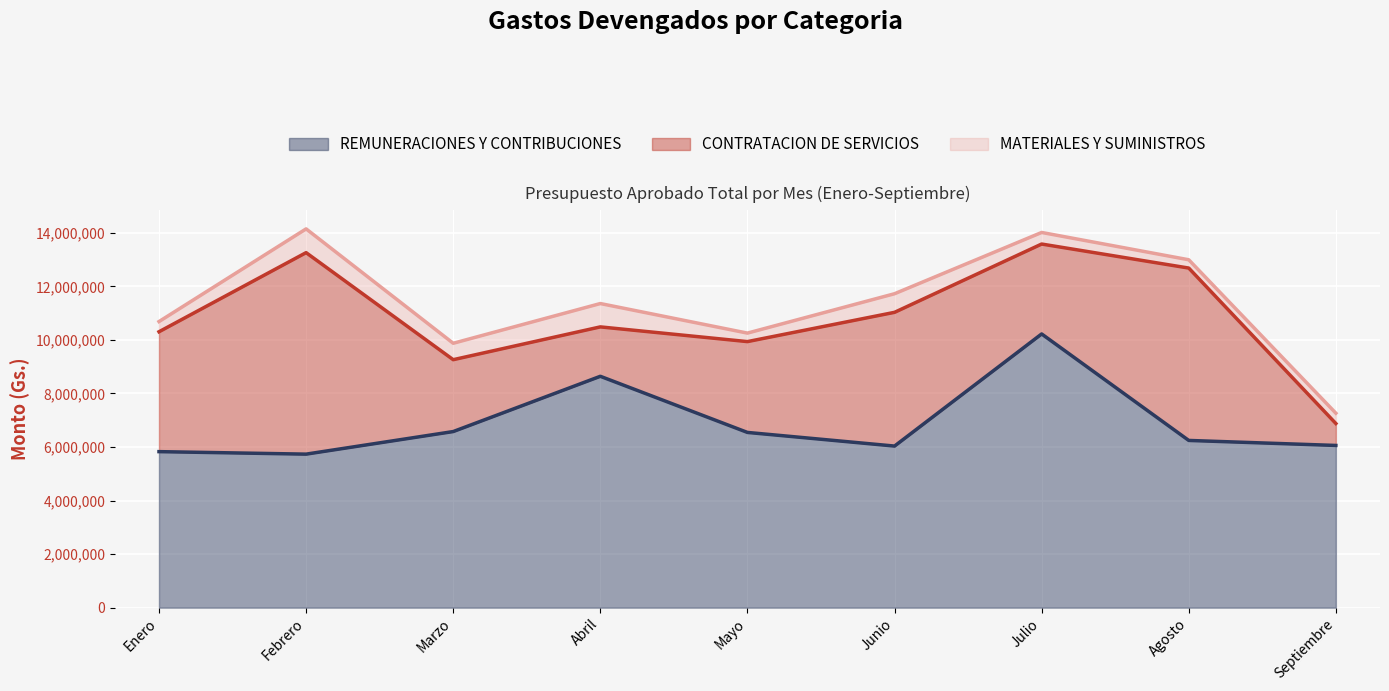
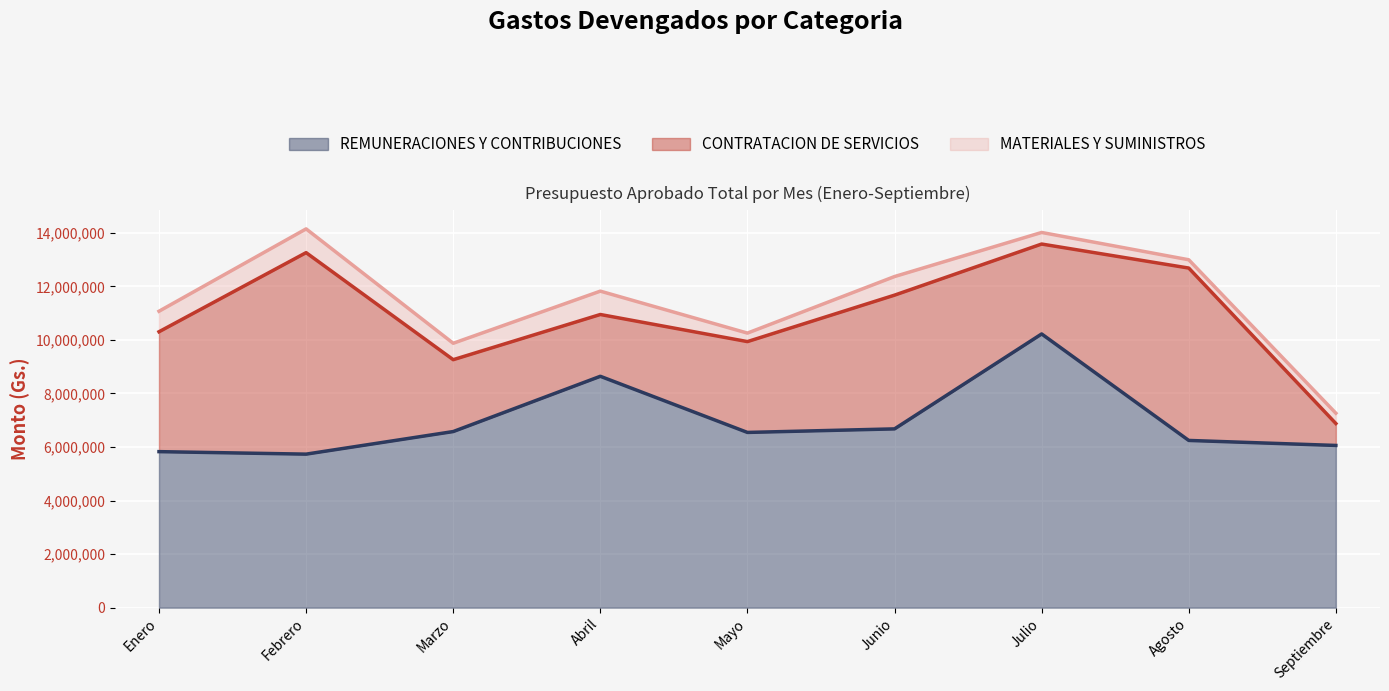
MATERIALES Y SUMINISTROS, Enero: 400,000 -> 800,000
CONTRATACION DE SERVICIOS, Abril: 1,800,000 -> 2,300,000
REMUNERACIONES Y CONTRIBUCIONES, Junio: 6,000,000 -> 6,700,000
